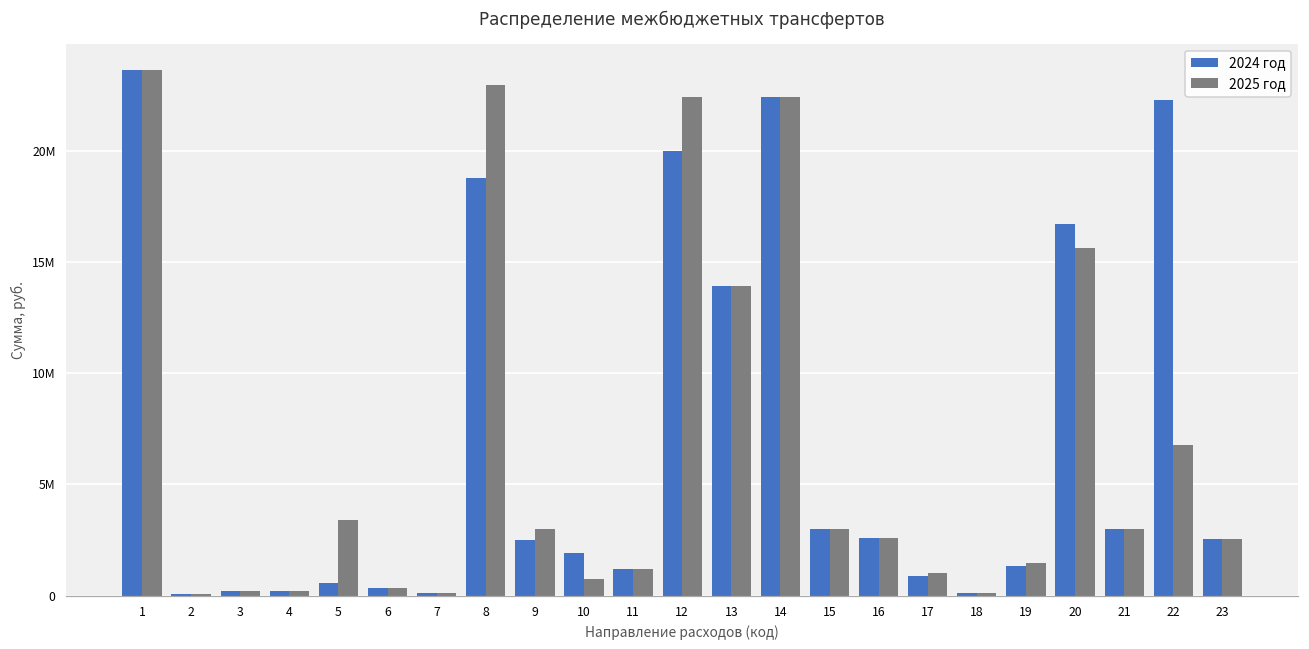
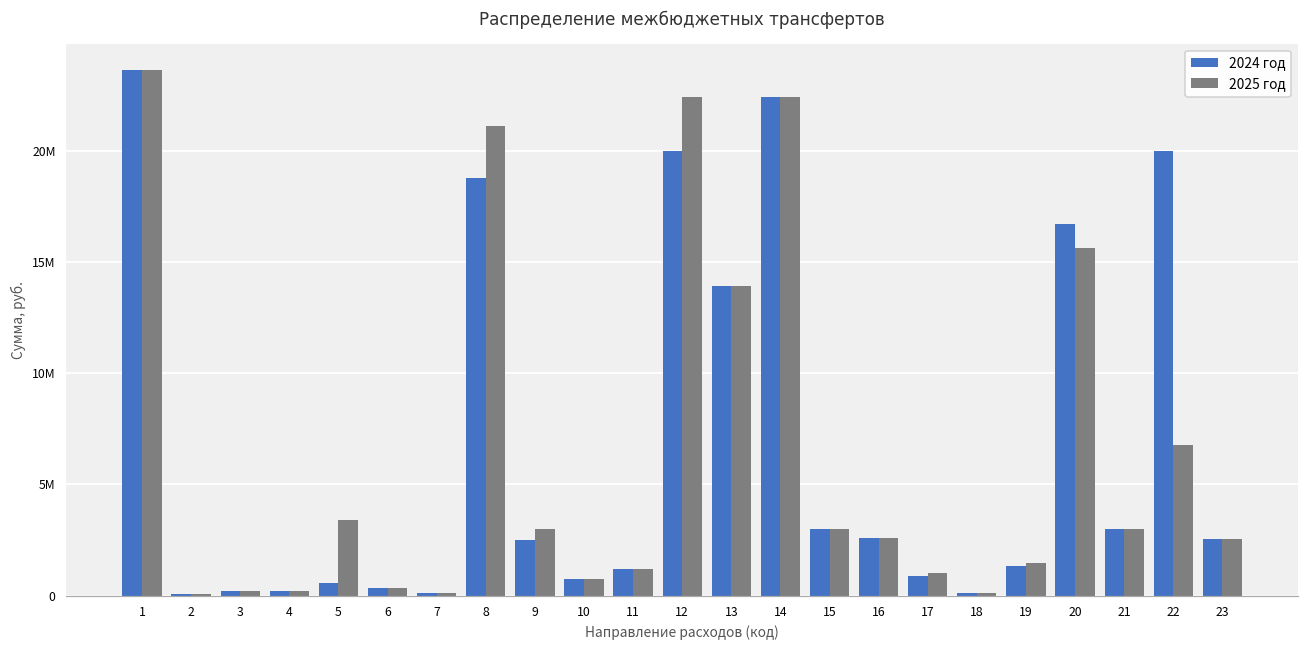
2025 год, 8: 23000000 -> 21100000
2024 год, 10: 1900000 -> 700000
2024 год, 22: 22300000 -> 20000000
